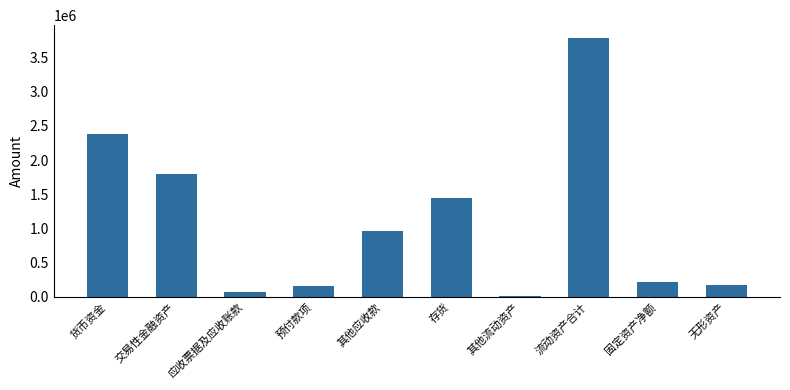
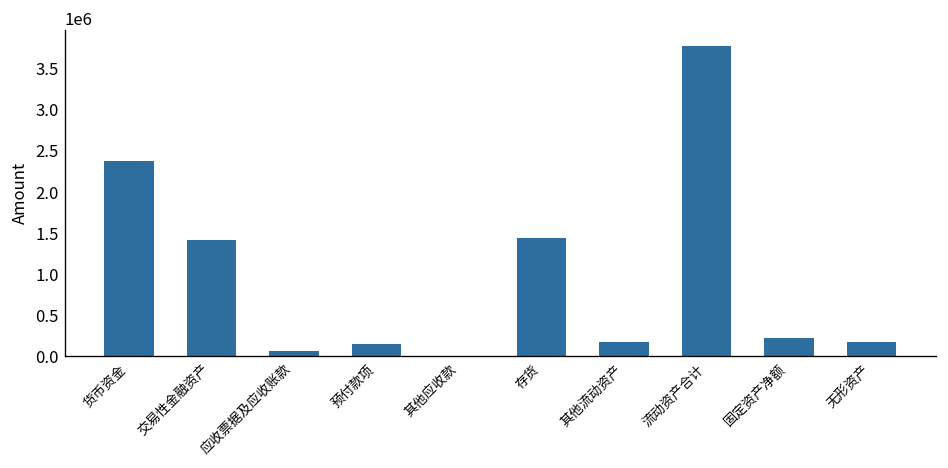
交易性金融资产: 1800000 -> 1400000
其他应收款: 1000000 -> 0
其他流动资产: 0 -> 200000
